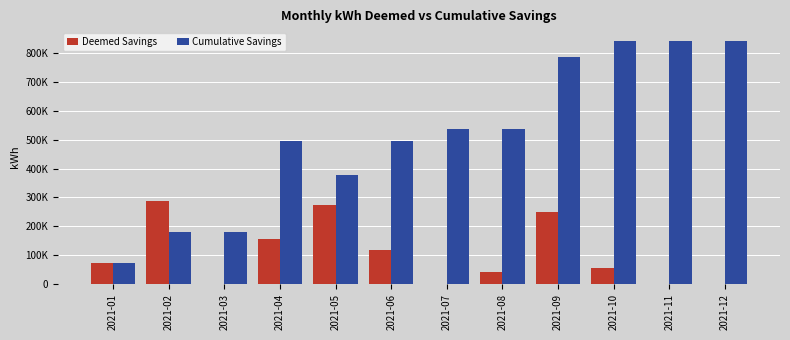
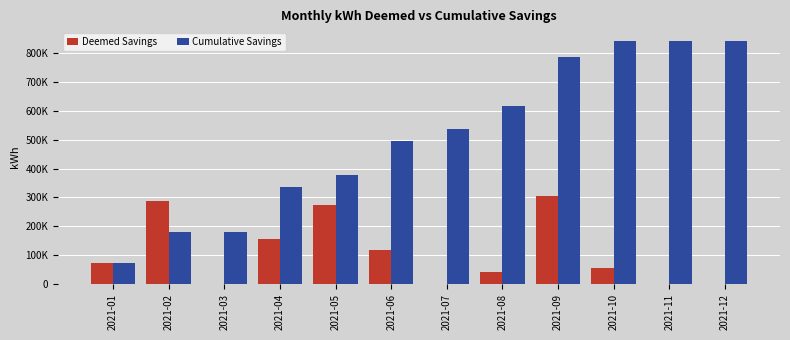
Cumulative Savings, 2021-04: 500000 -> 340000
Cumulative Savings, 2021-08: 540000 -> 620000
Deemed Savings, 2021-09: 250000 -> 310000
